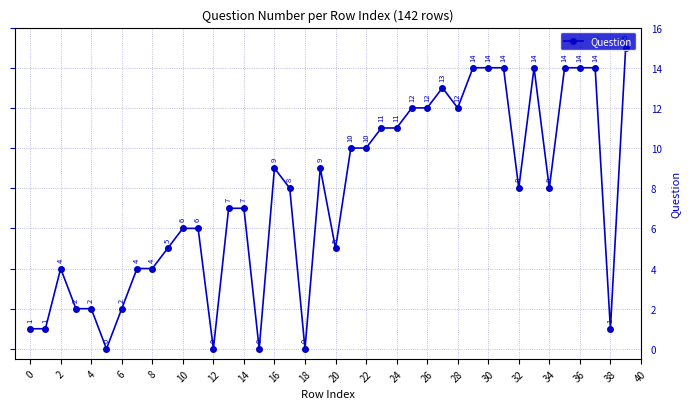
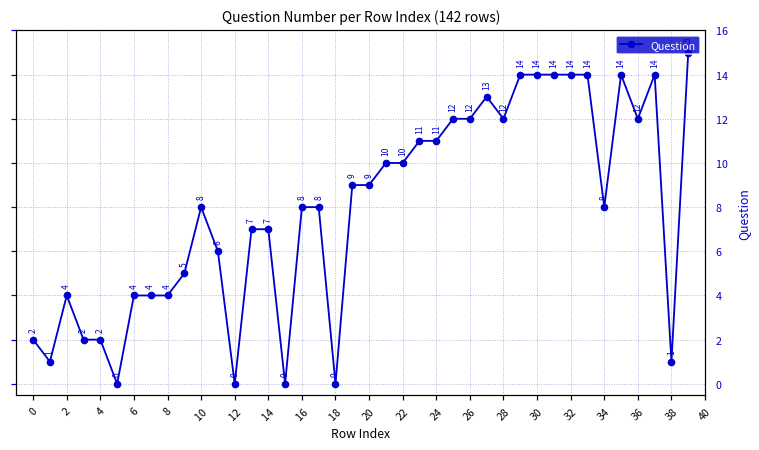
0: 1 -> 2
6: 2 -> 4
10: 6 -> 8
16: 9 -> 8
20: 5 -> 9
32: 8 -> 14
36: 14 -> 12
